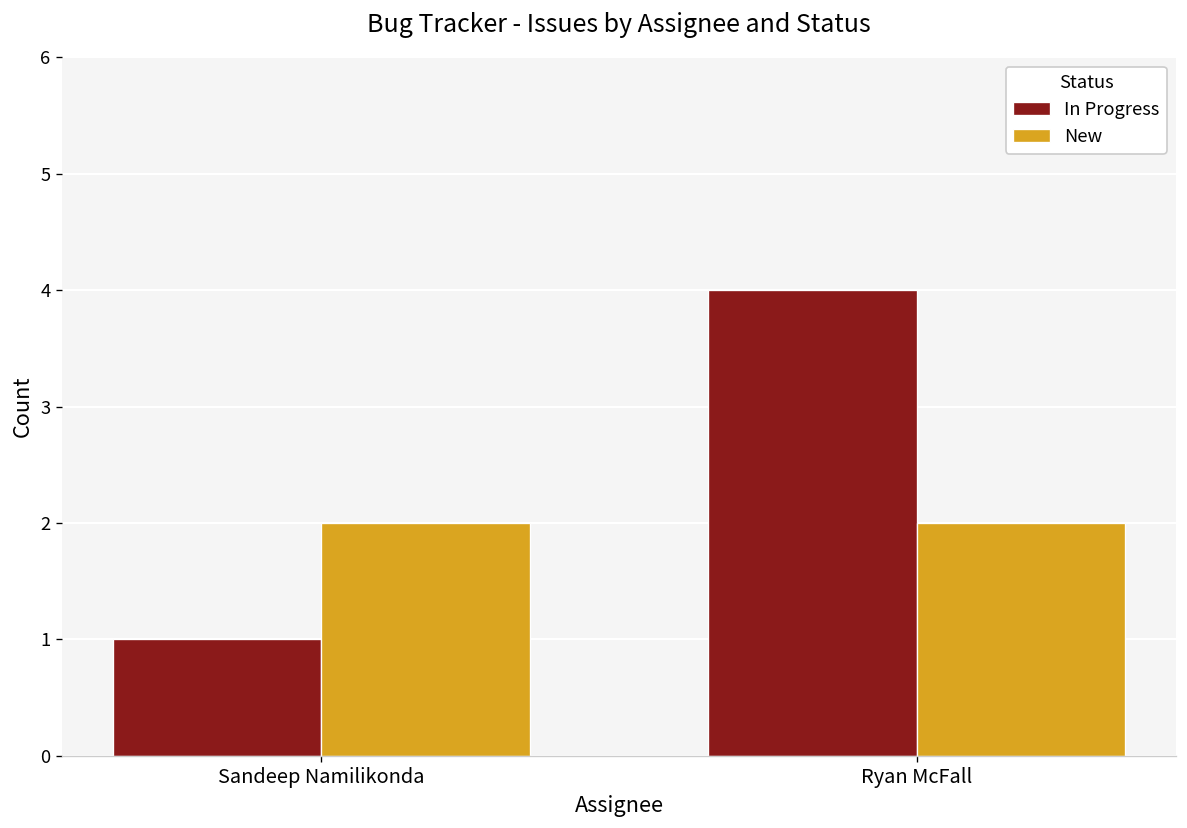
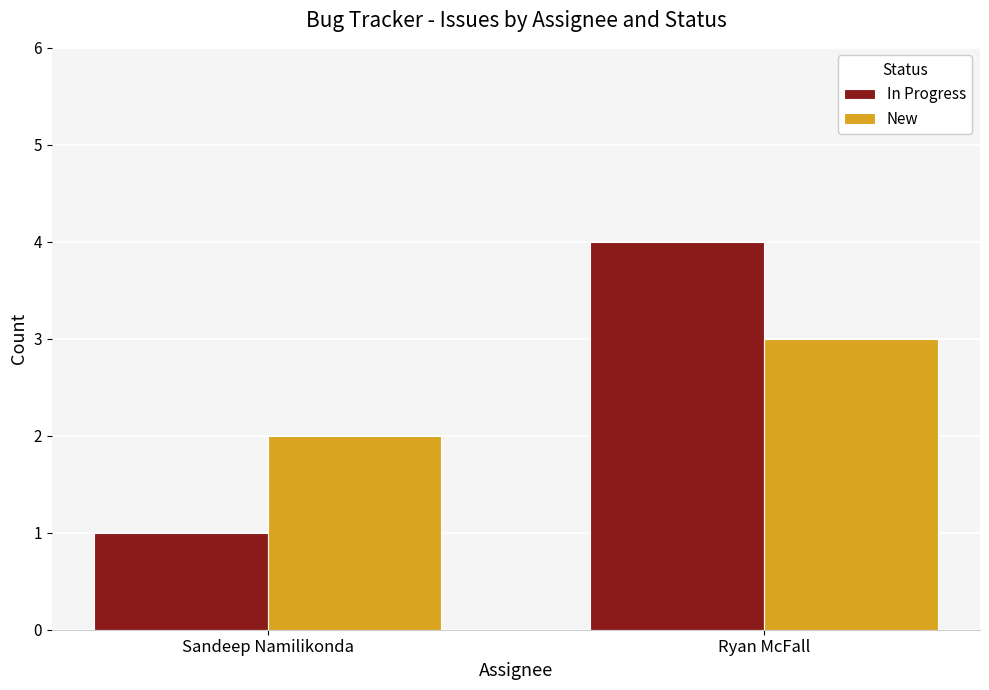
New, Ryan McFall: 2 -> 3
